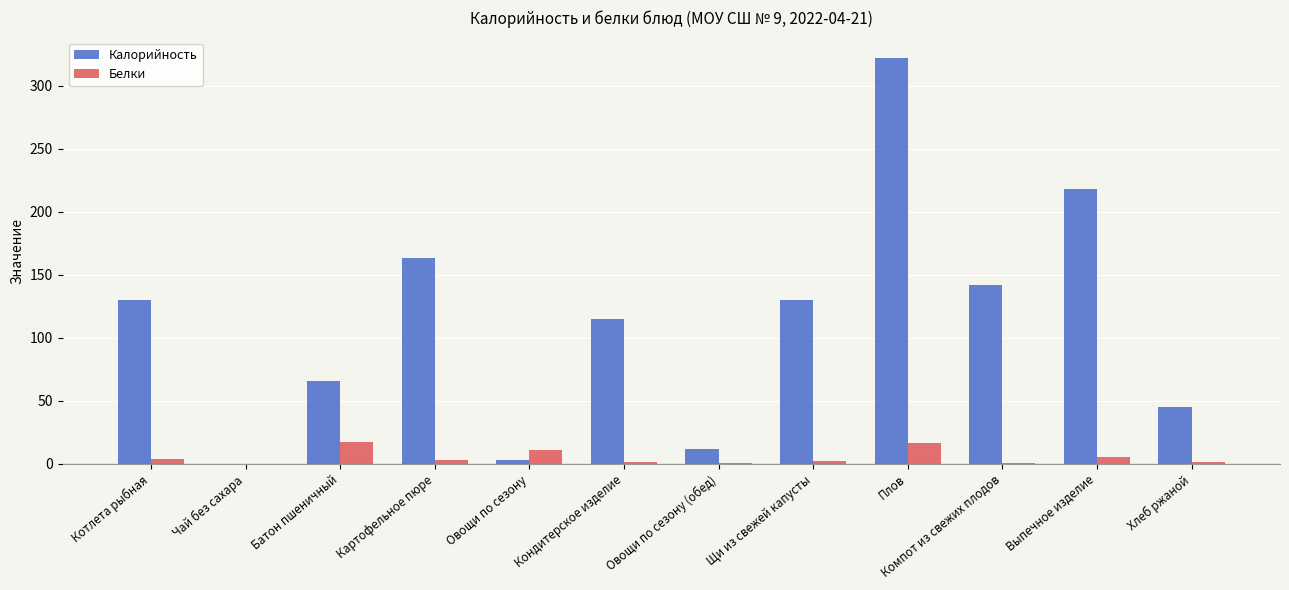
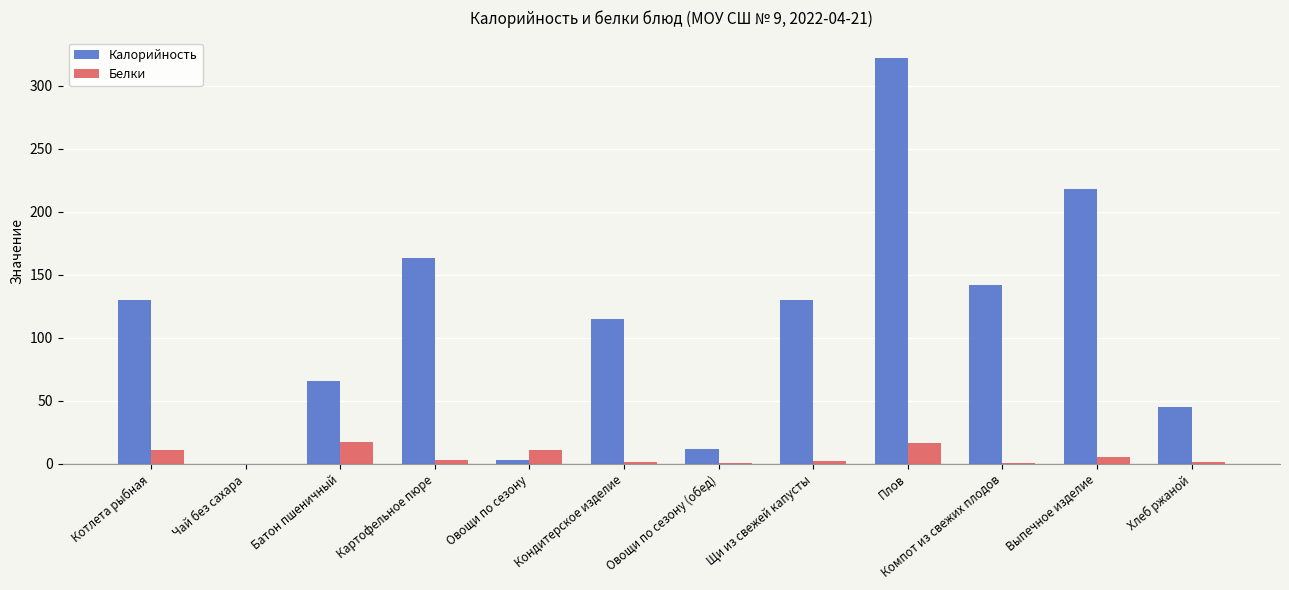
Белки, Котлета рыбная: 4 -> 11
